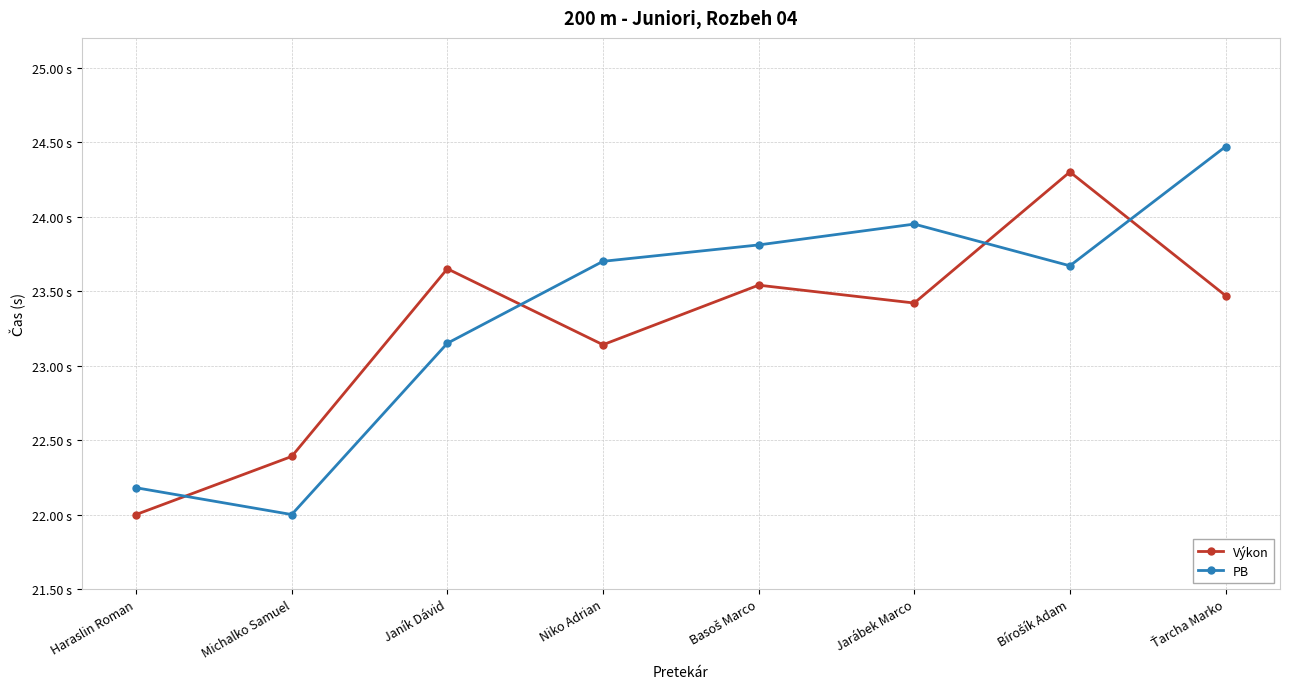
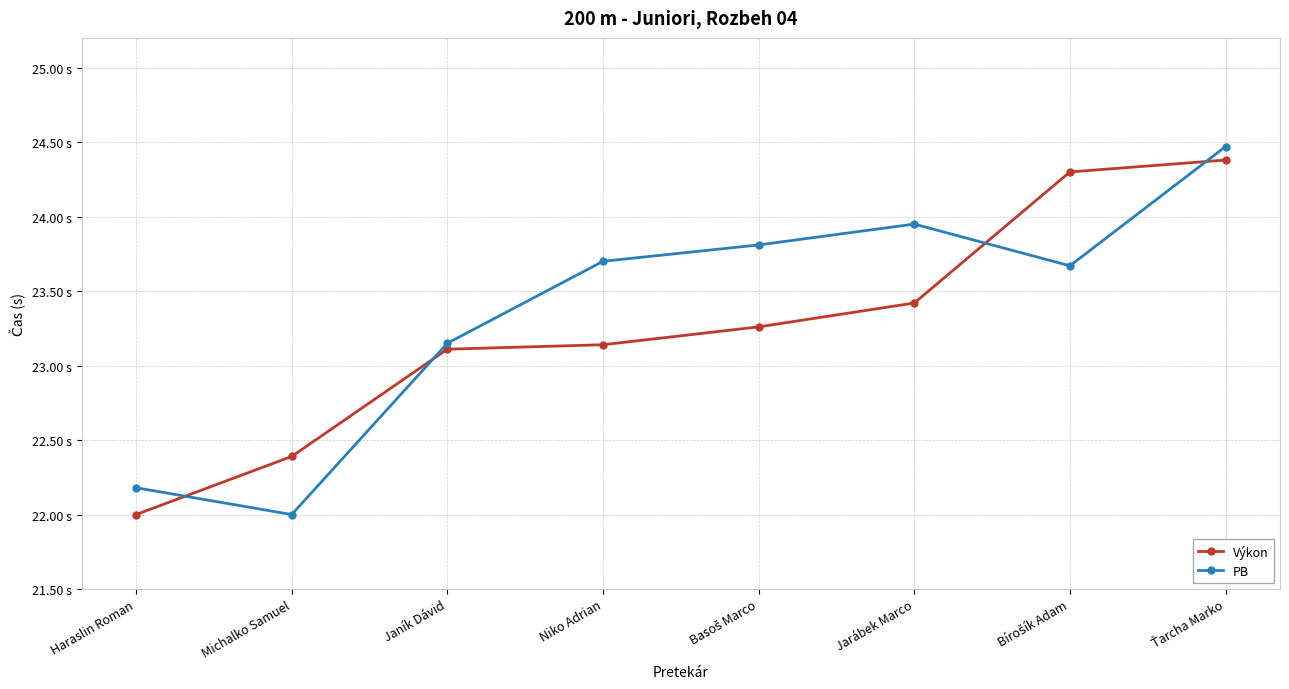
Výkon, Janík Dávid: 23.65 s -> 23.11 s
Výkon, Basoš Marco: 23.54 s -> 23.26 s
Výkon, Ťarcha Marko: 23.47 s -> 24.38 s
